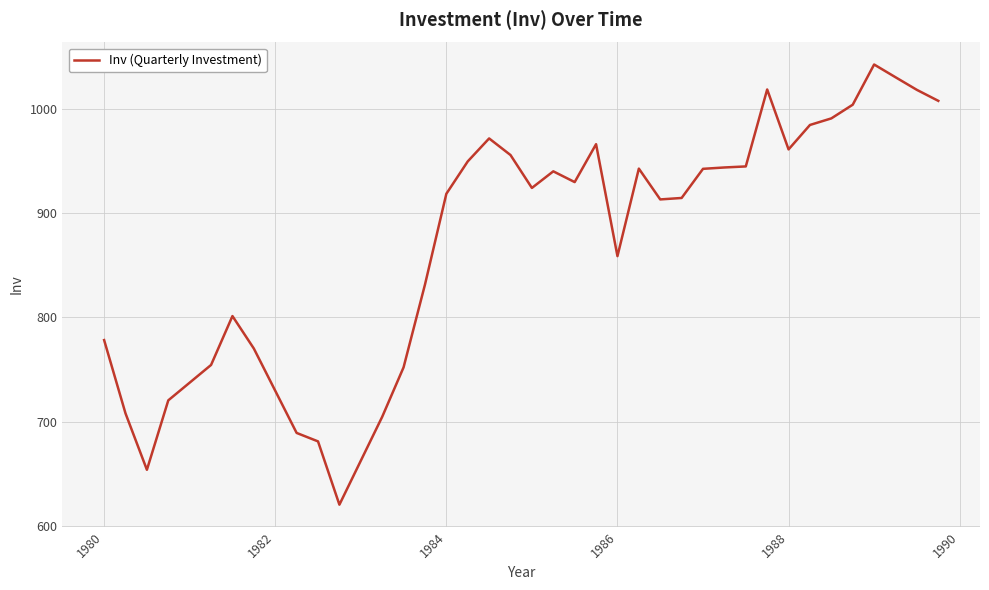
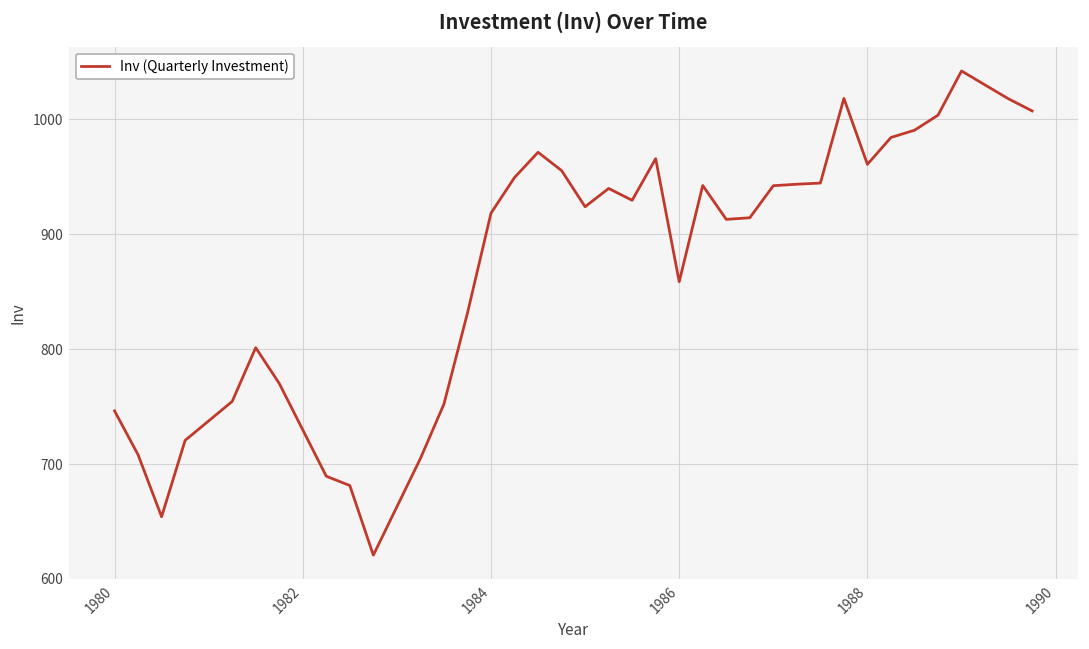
1980: 778 -> 746
